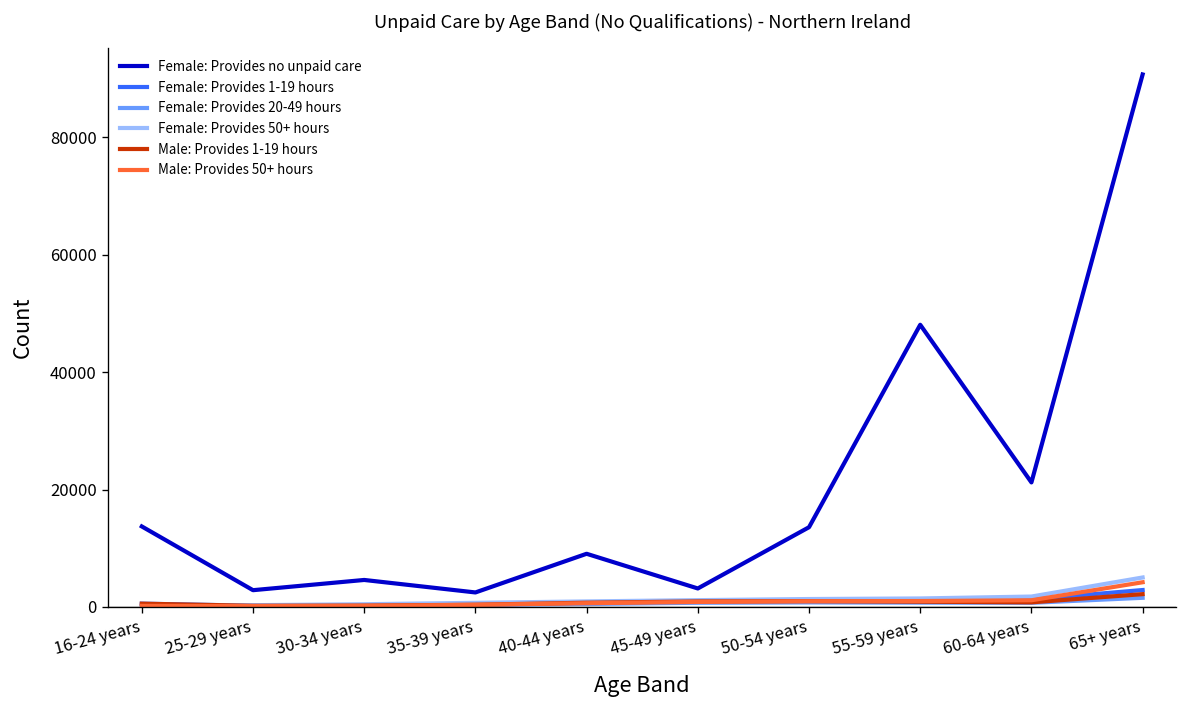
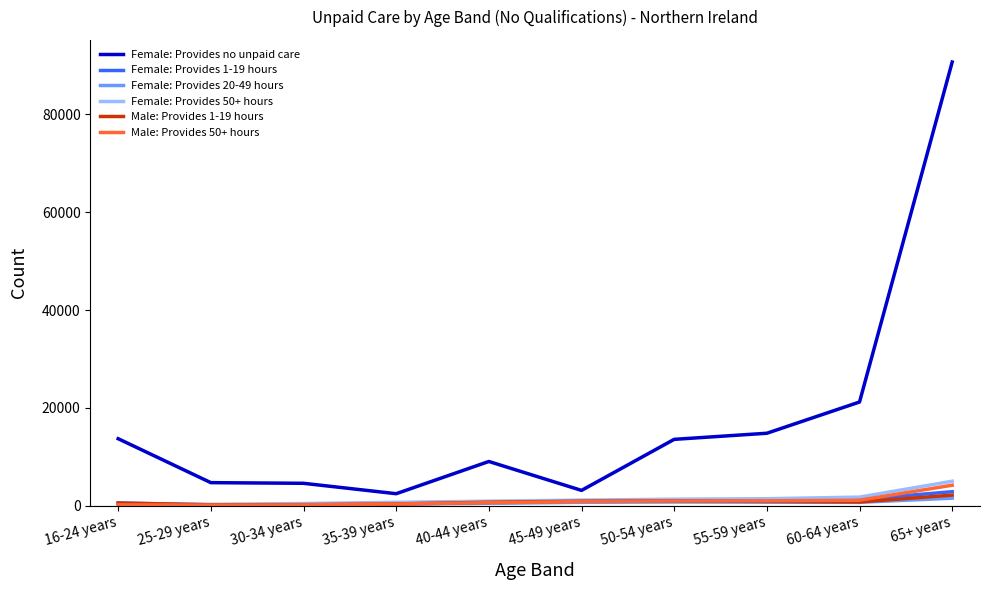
Female: Provides no unpaid care, 25-29 years: 3000 -> 5000
Female: Provides no unpaid care, 55-59 years: 48000 -> 15000
